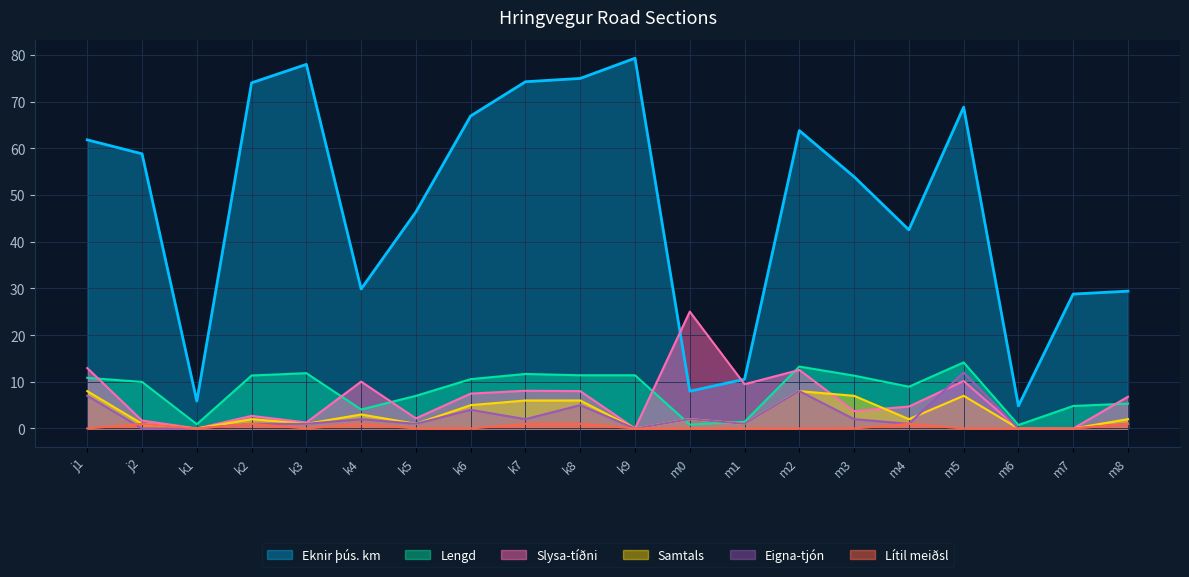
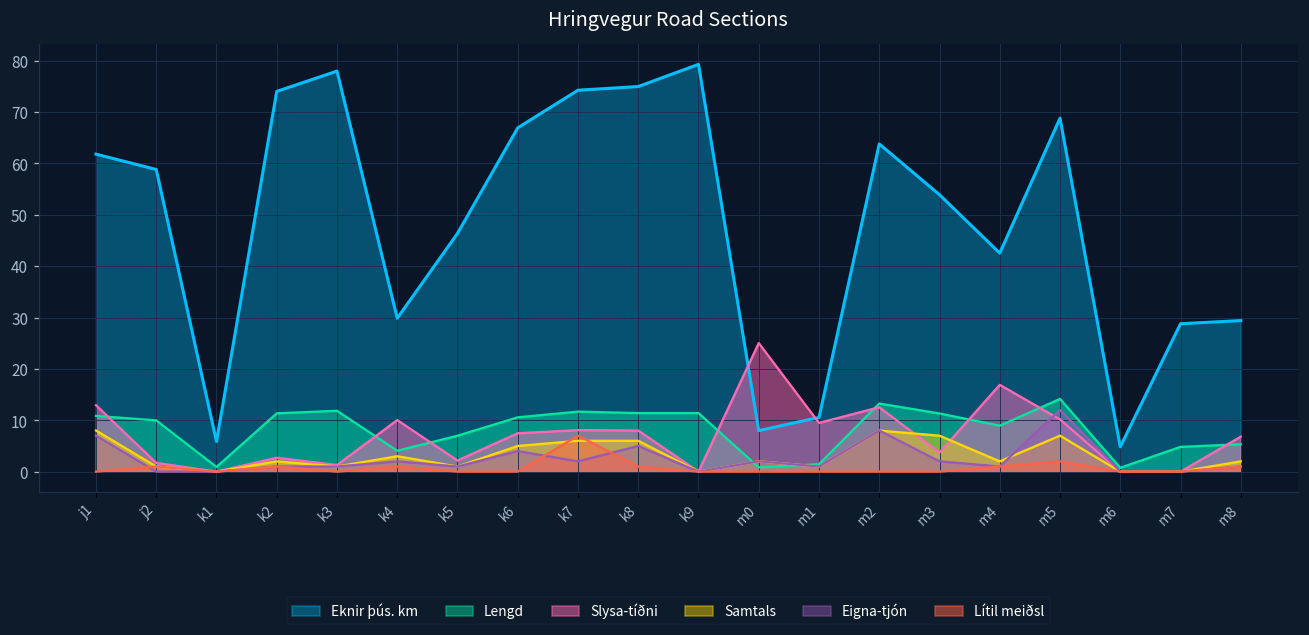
Lítil meiðsl, k7: 1 -> 7
Slysa-tíðni, m4: 5 -> 17
Lítil meiðsl, m5: 0 -> 2
